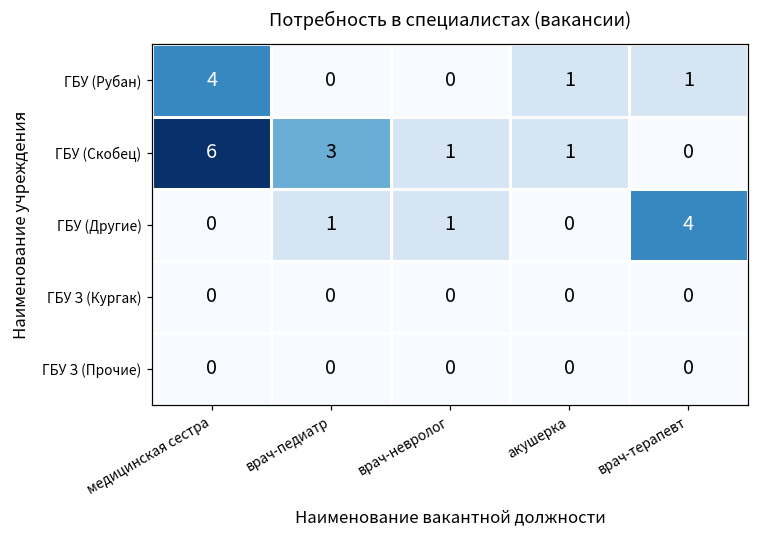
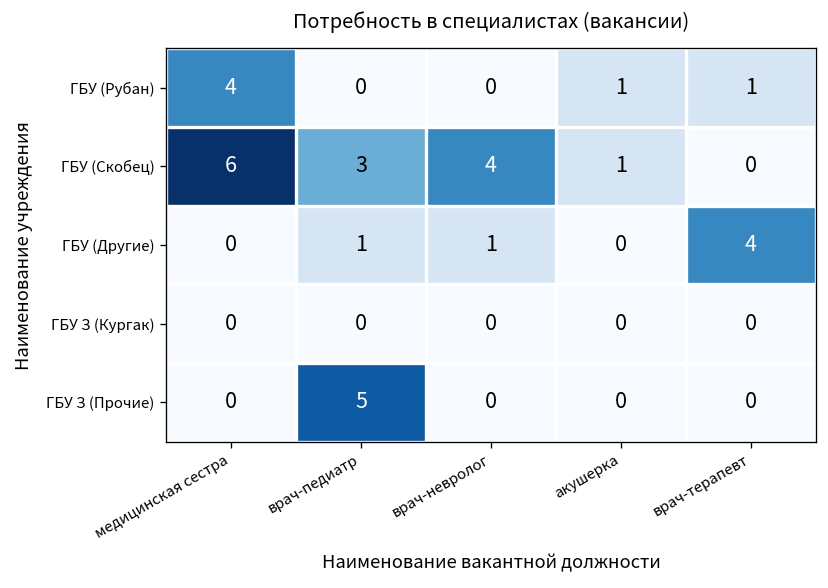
ГБУ (Скобец), врач-невролог: 1 -> 4
ГБУ З (Прочие), врач-педиатр: 0 -> 5
